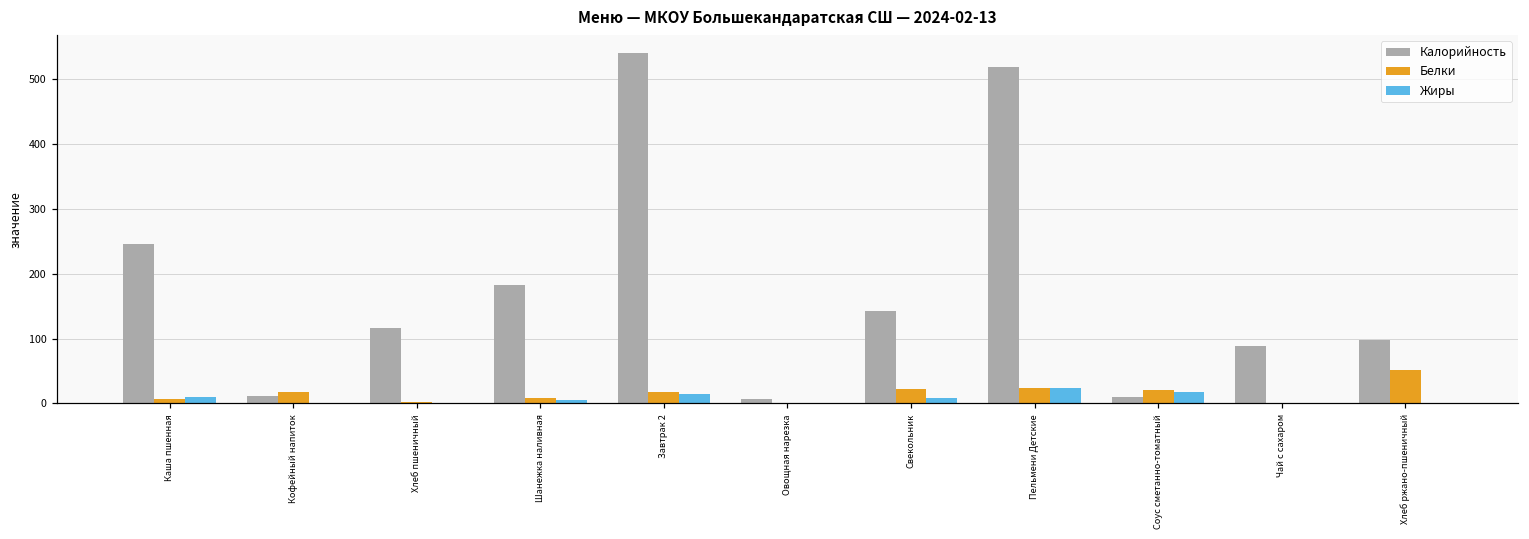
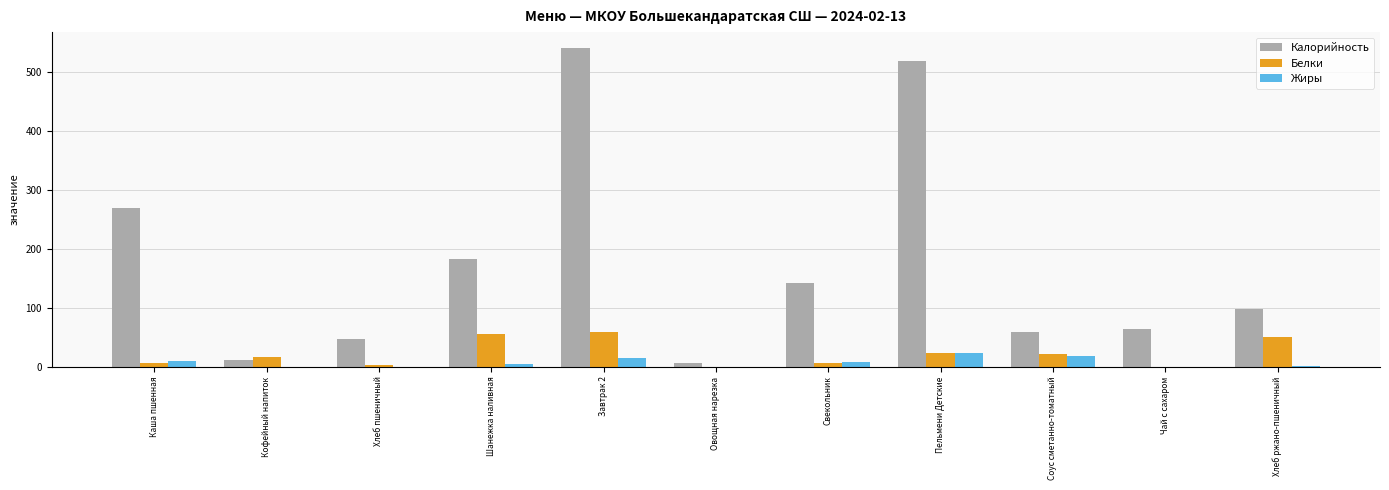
Калорийность, Каша пшенная: 250 -> 270
Калорийность, Хлеб пшеничный: 120 -> 50
Белки, Шанежка наливная: 10 -> 60
Белки, Завтрак 2: 20 -> 60
Белки, Свекольник: 20 -> 10
Калорийность, Соус сметанно-томатный: 10 -> 60
Калорийность, Чай с сахаром: 90 -> 60
